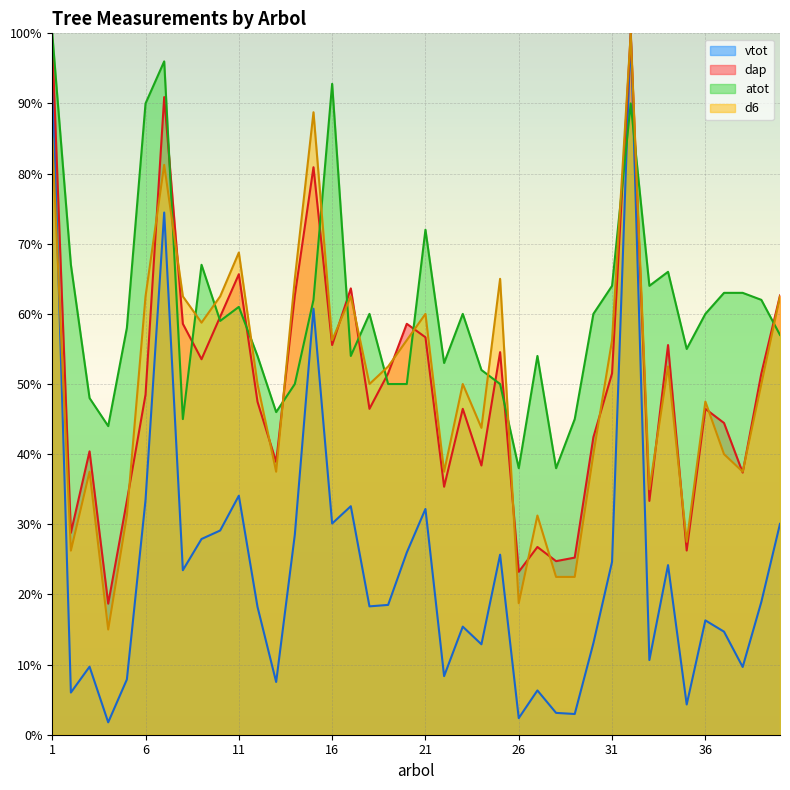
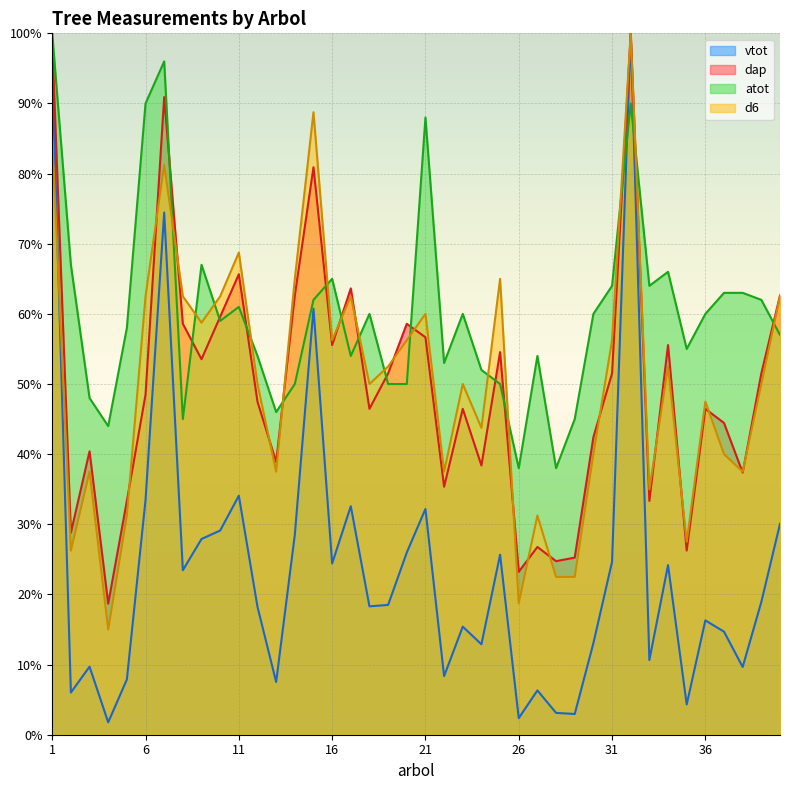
vtot, 16: 30% -> 24%
atot, 16: 93% -> 65%
atot, 21: 72% -> 88%
